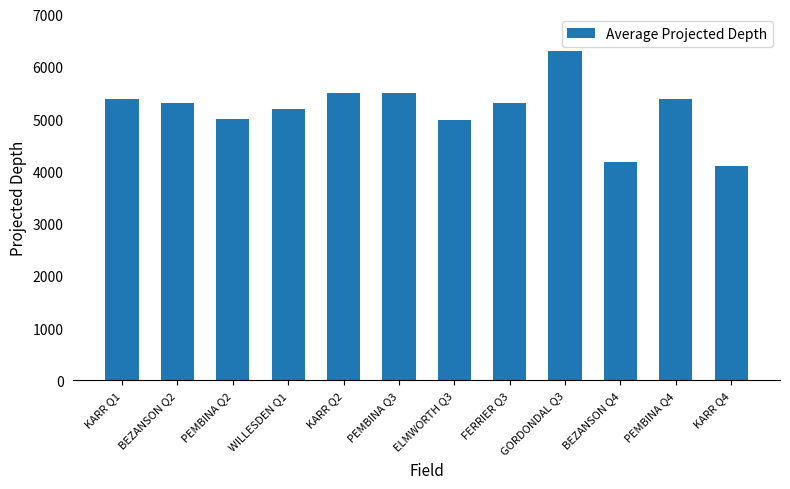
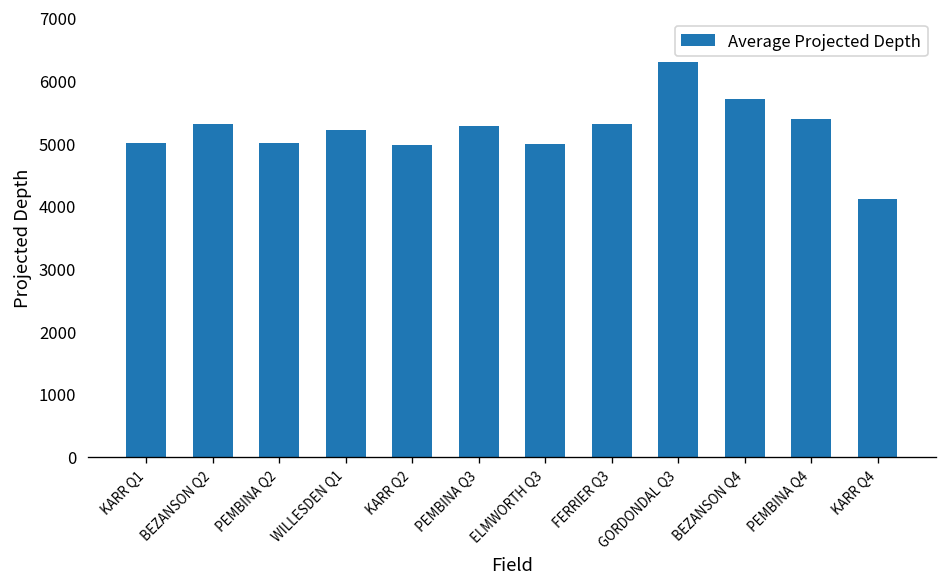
KARR Q1: 5400 -> 5000
KARR Q2: 5500 -> 5000
PEMBINA Q3: 5500 -> 5300
BEZANSON Q4: 4200 -> 5700
